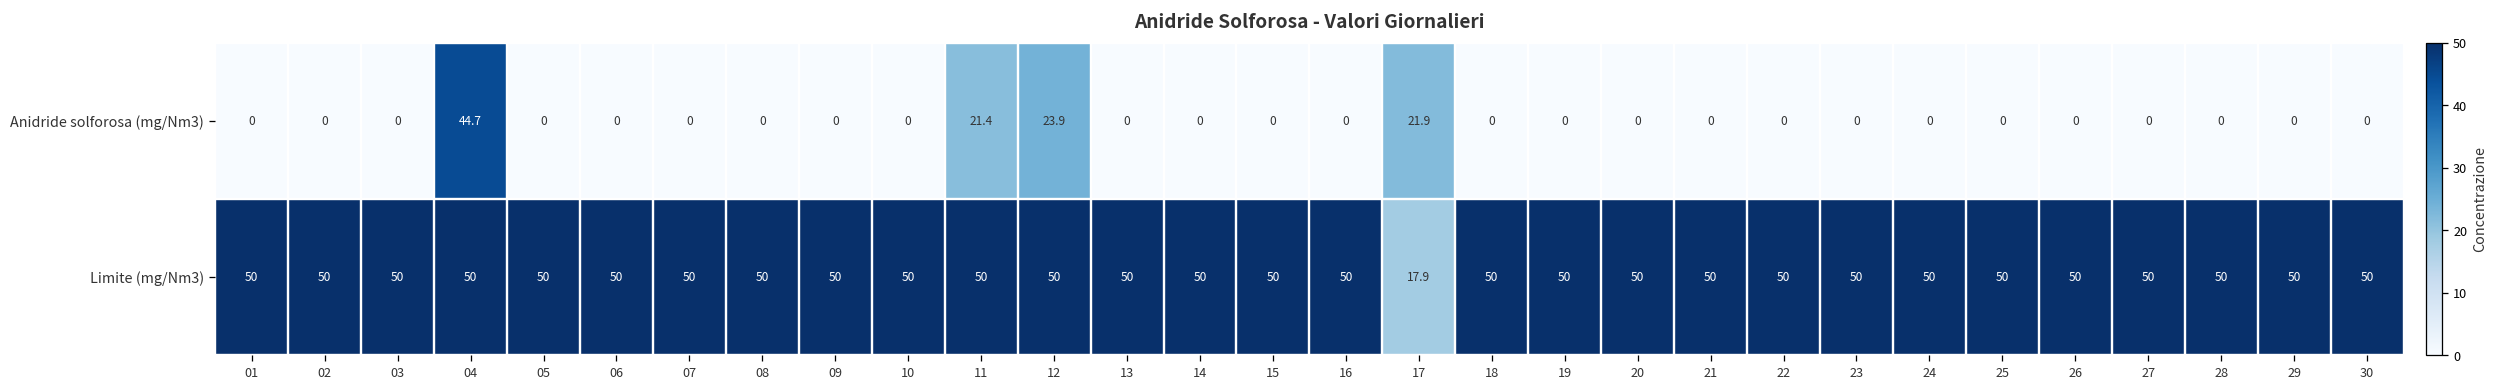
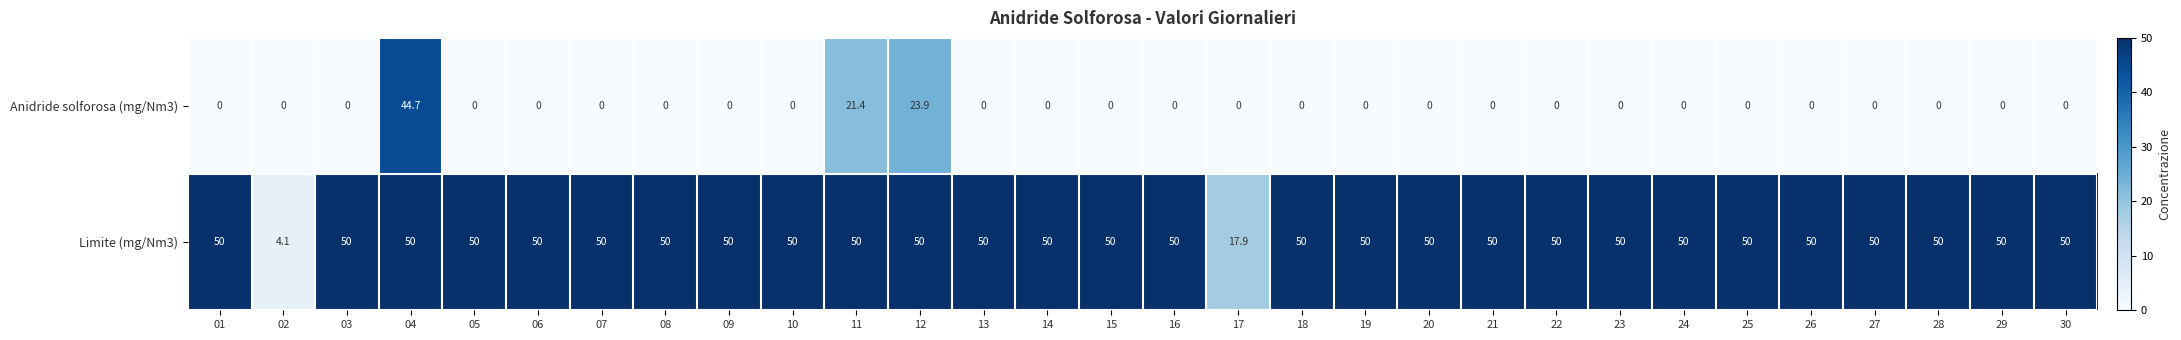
Anidride solforosa (mg/Nm3), 17: 21.9 -> 0
Limite (mg/Nm3), 02: 50 -> 4.1
